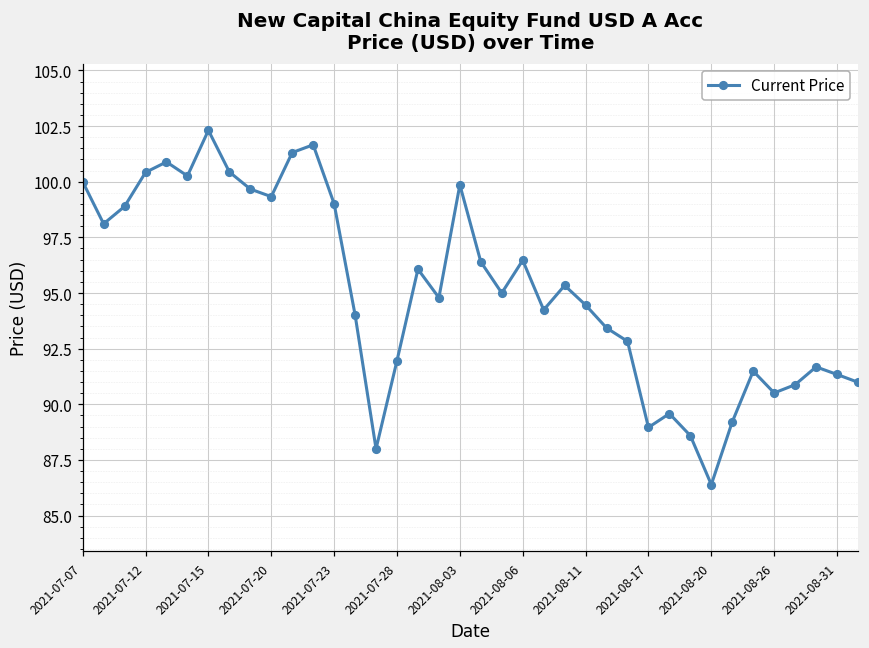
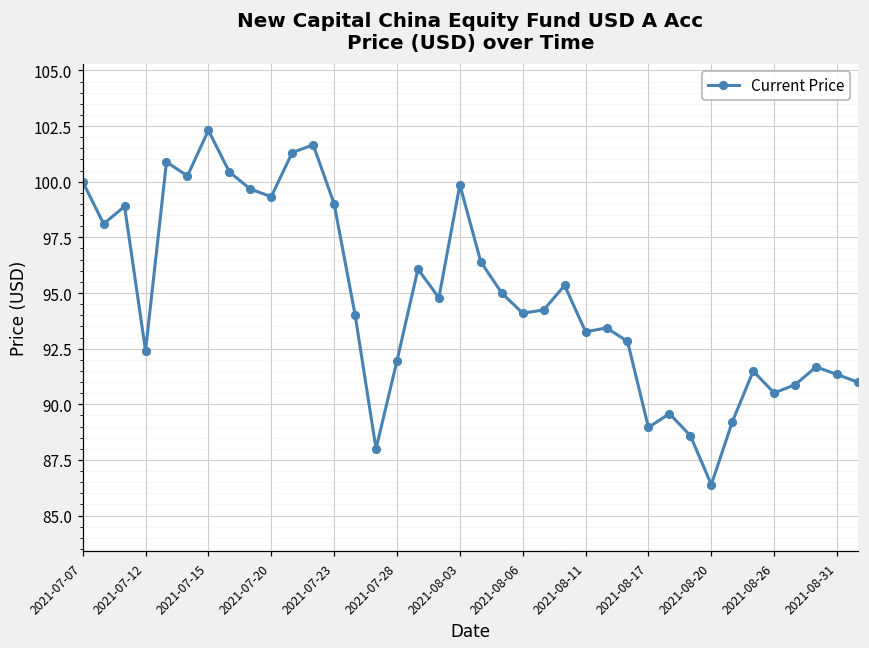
2021-07-12: 100.4 -> 92.4
2021-08-06: 96.5 -> 94.1
2021-08-11: 94.5 -> 93.3
